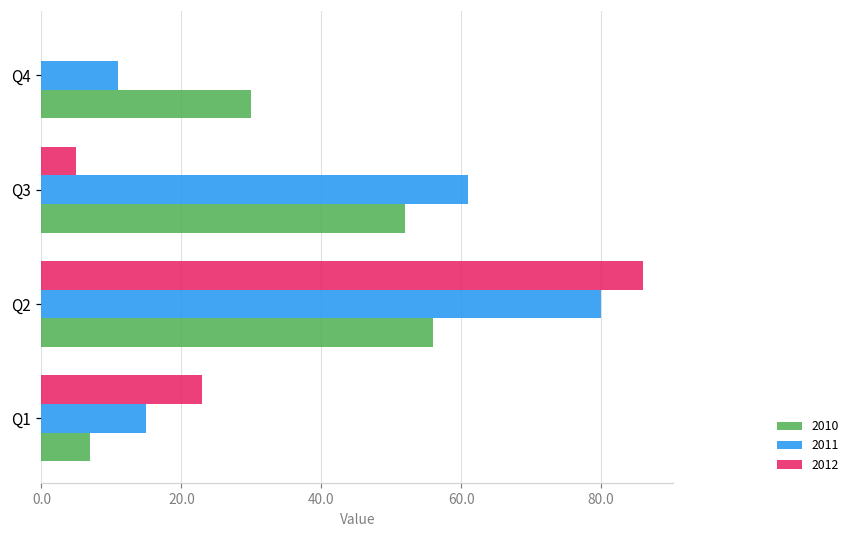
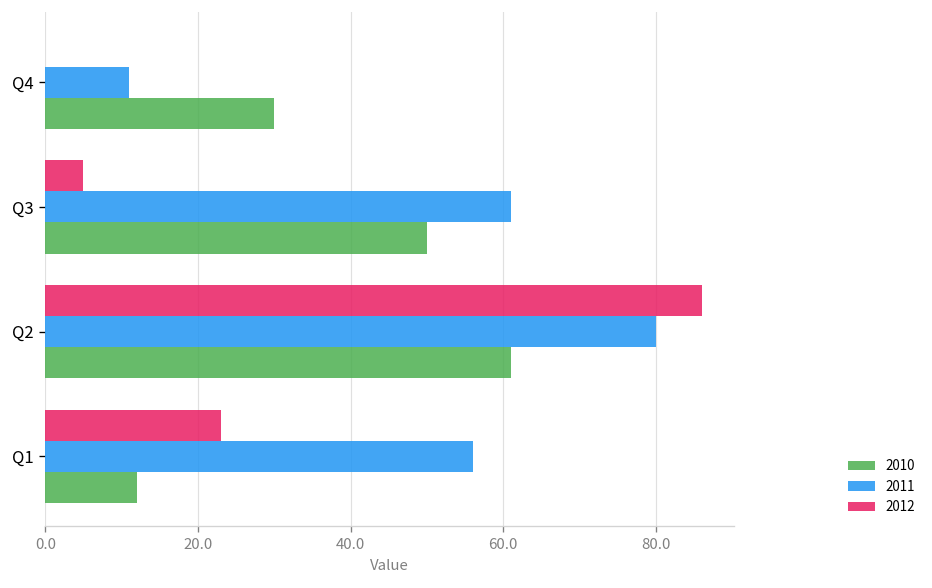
2010, Q3: 52 -> 50
2010, Q2: 56 -> 61
2011, Q1: 15 -> 56
2010, Q1: 7 -> 12
